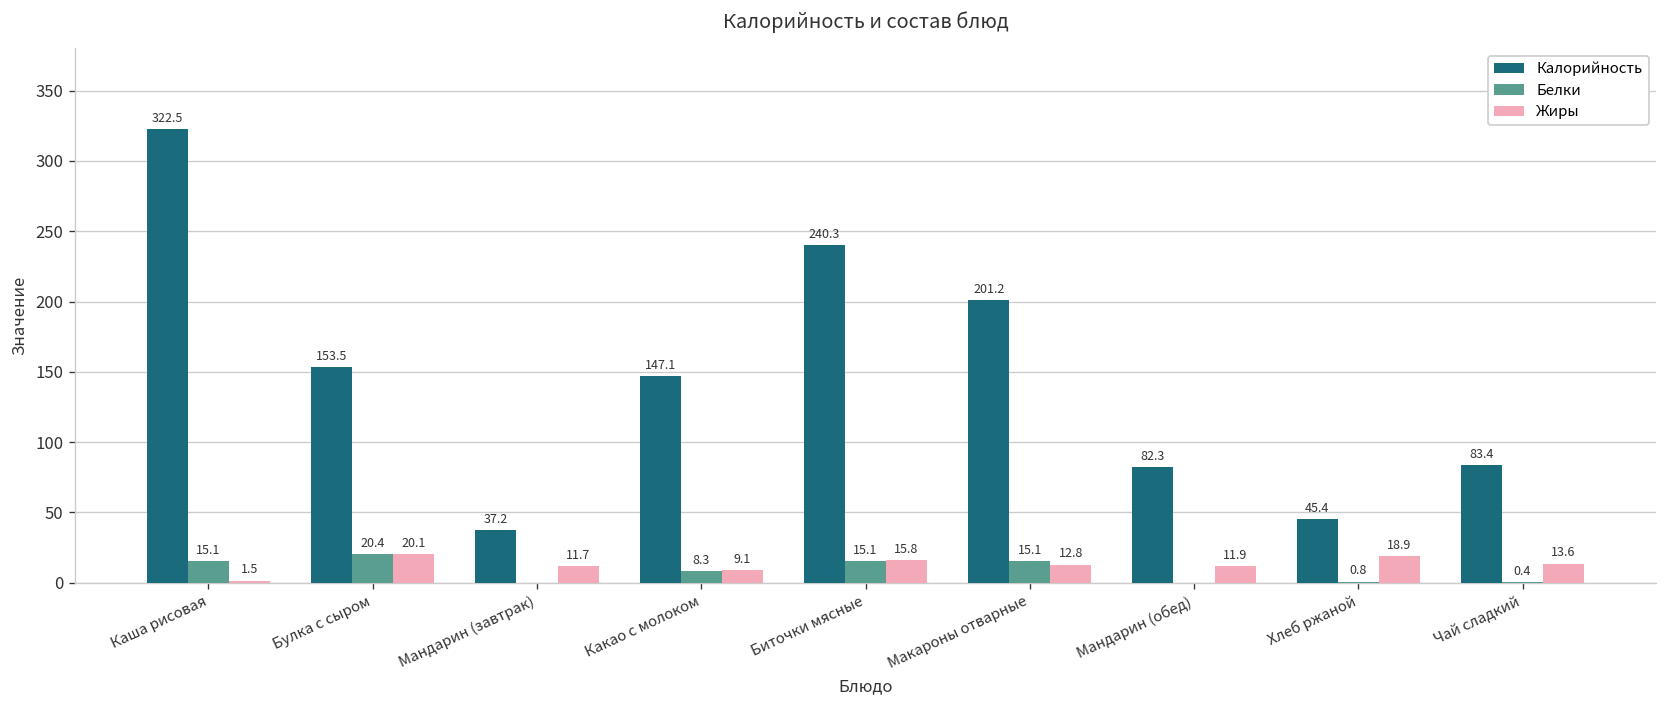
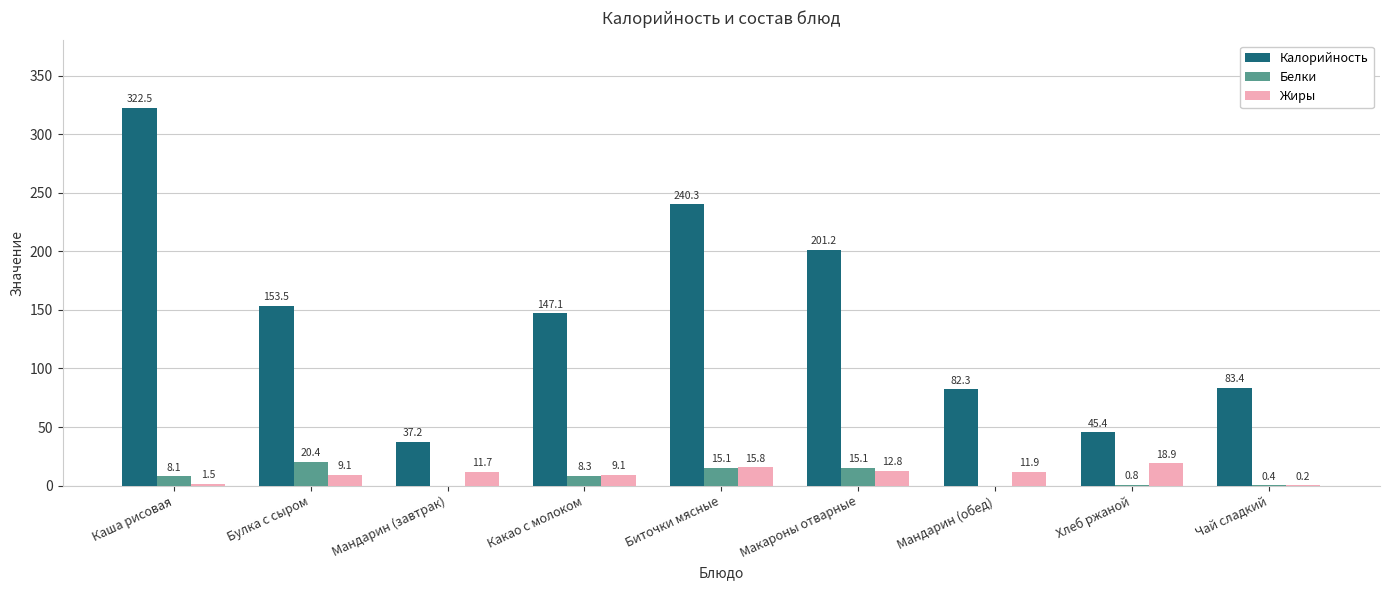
Белки, Каша рисовая: 15.1 -> 8.1
Жиры, Булка с сыром: 20.1 -> 9.1
Жиры, Чай сладкий: 13.6 -> 0.2
